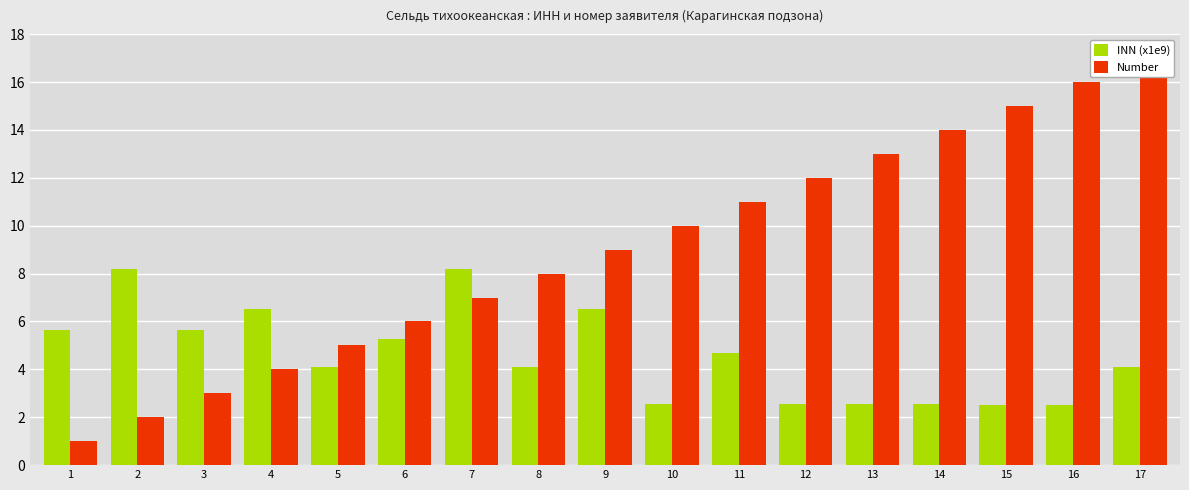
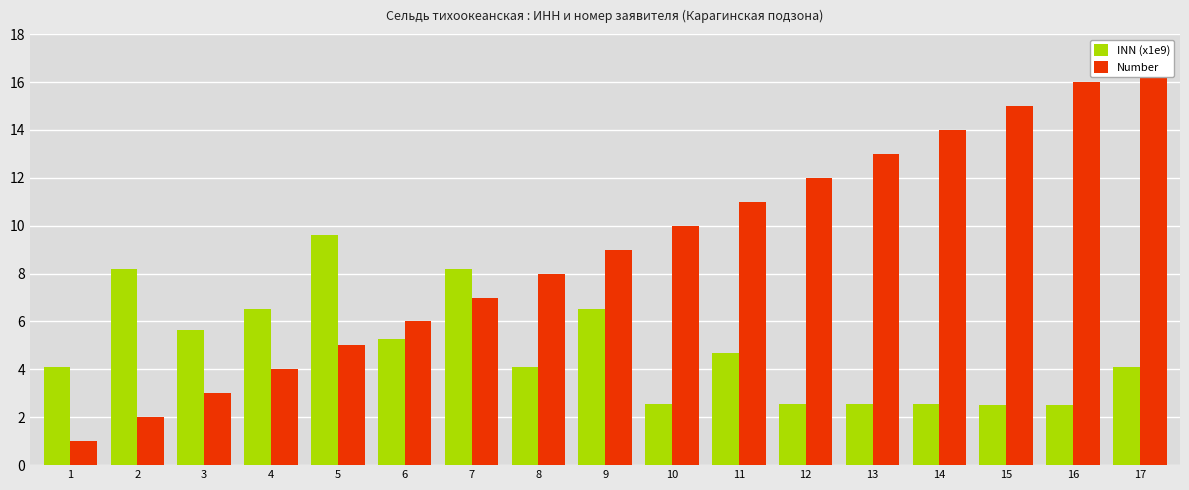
INN (x1e9), 1: 5.6 -> 4.1
INN (x1e9), 5: 4.1 -> 9.6
